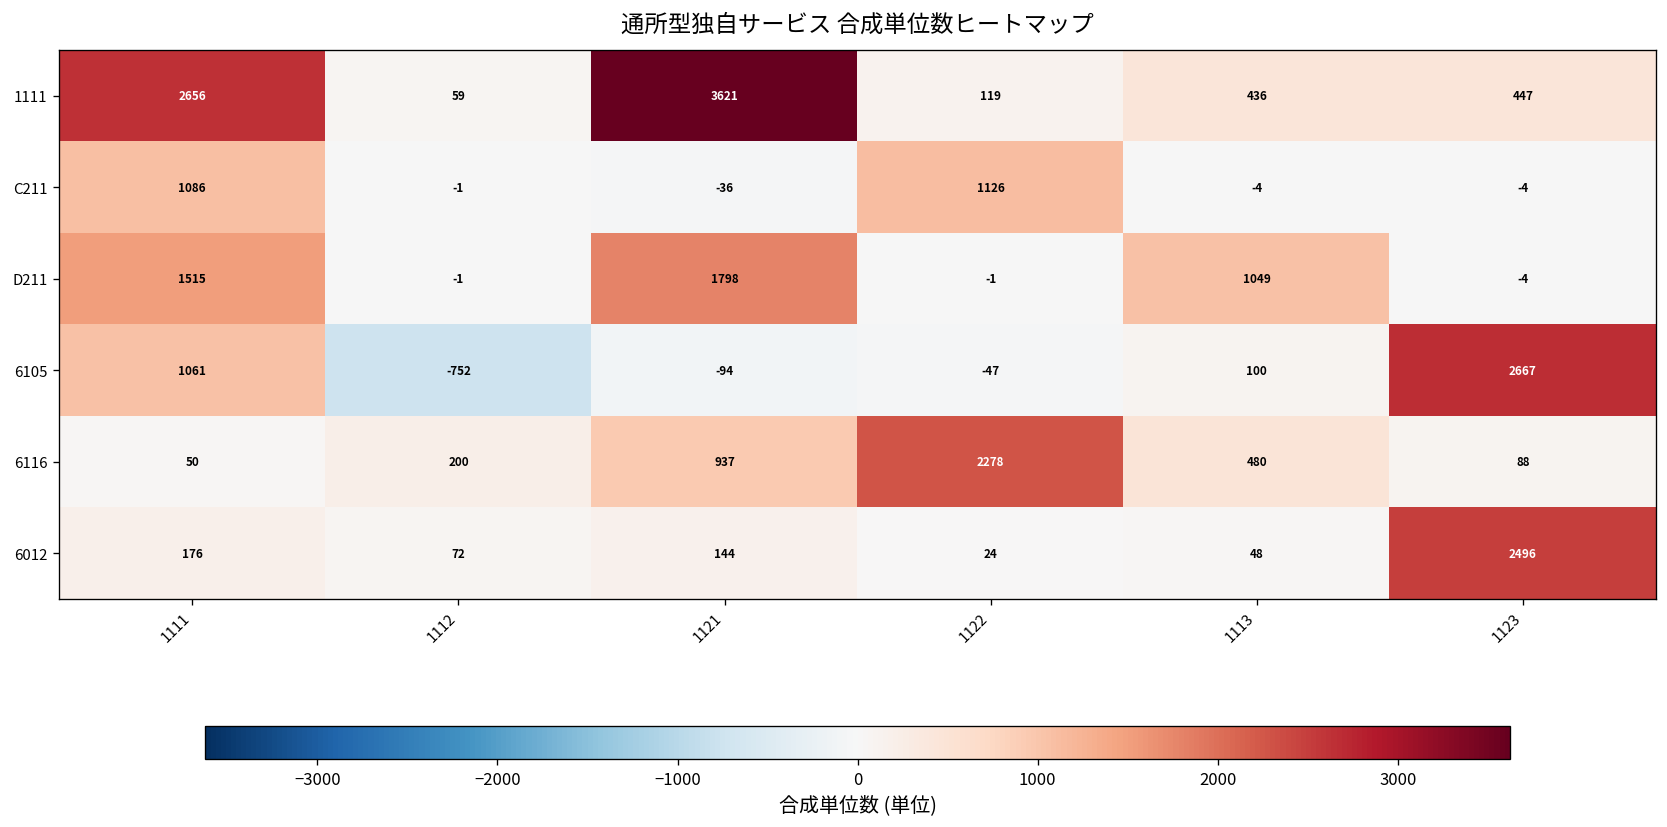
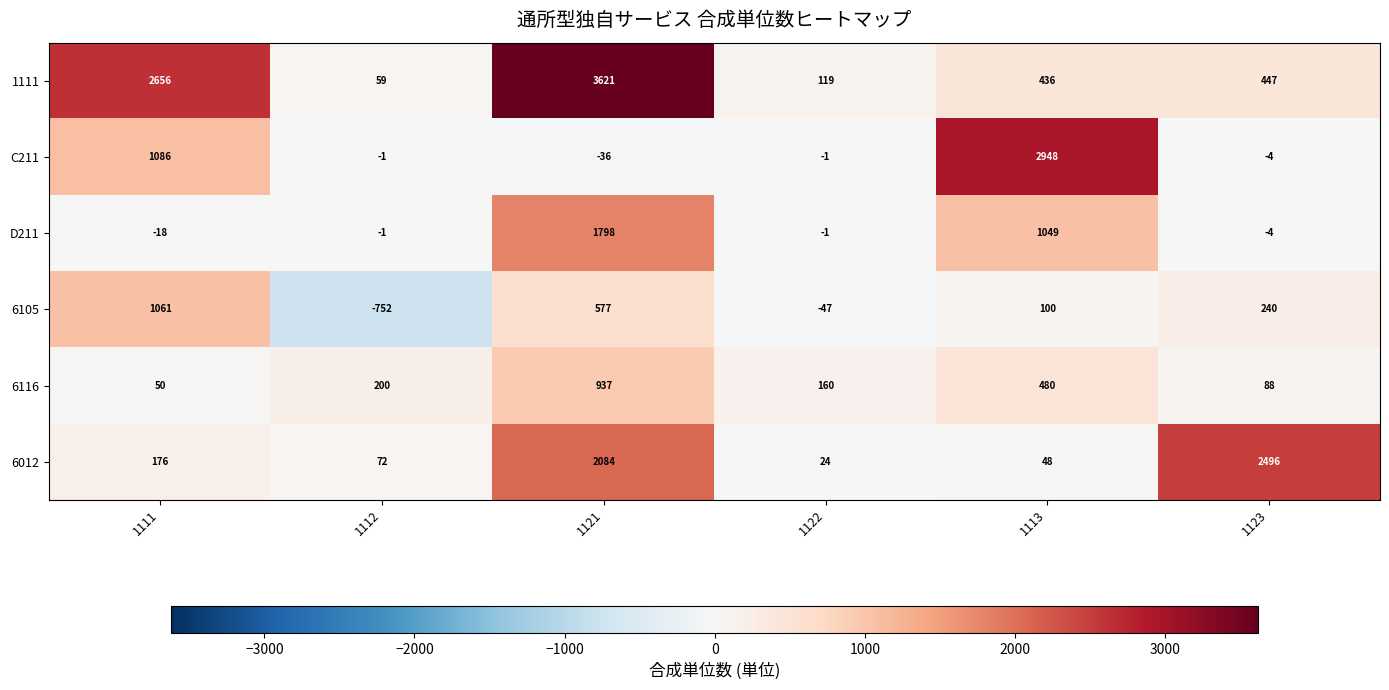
C211, 1122: 1126 -> -1
C211, 1113: -4 -> 2948
D211, 1111: 1515 -> -18
6105, 1121: -94 -> 577
6105, 1123: 2667 -> 240
6116, 1122: 2278 -> 160
6012, 1121: 144 -> 2084
